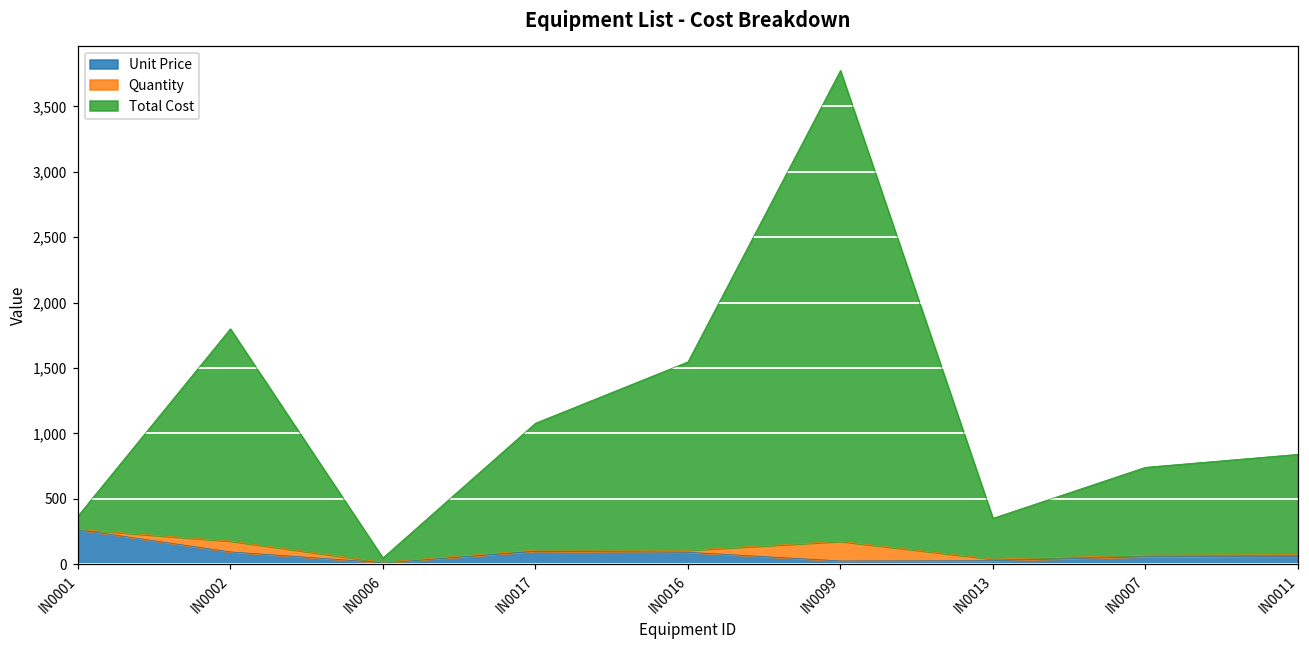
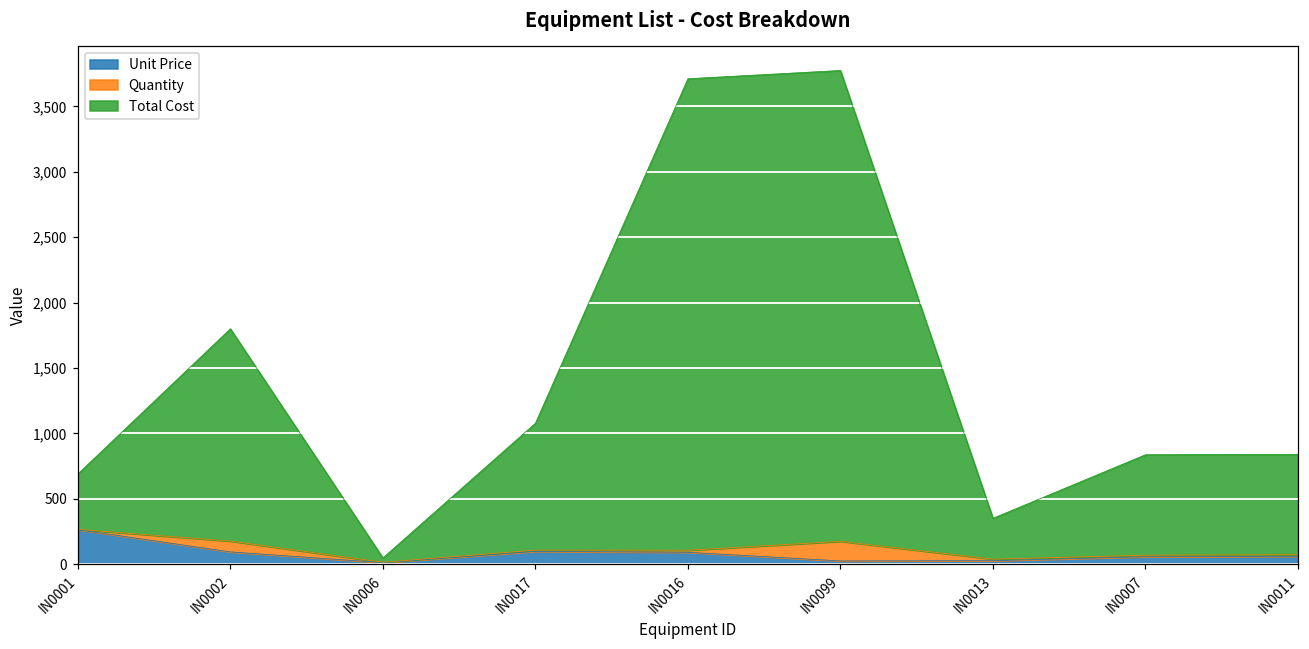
Total Cost, IN0001: 100 -> 420
Total Cost, IN0016: 1,440 -> 3,610
Total Cost, IN0007: 670 -> 770
